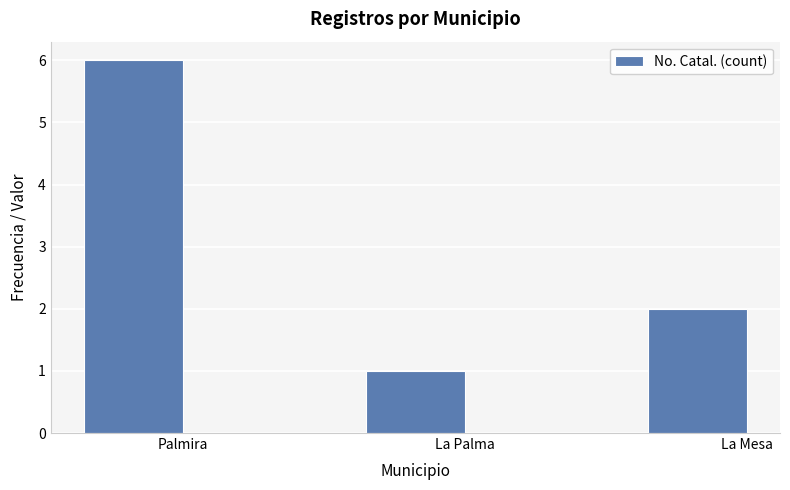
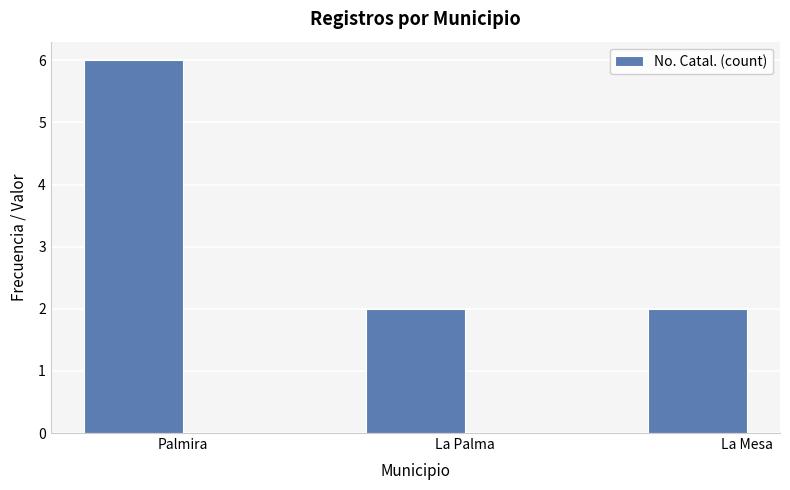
La Palma: 1 -> 2
